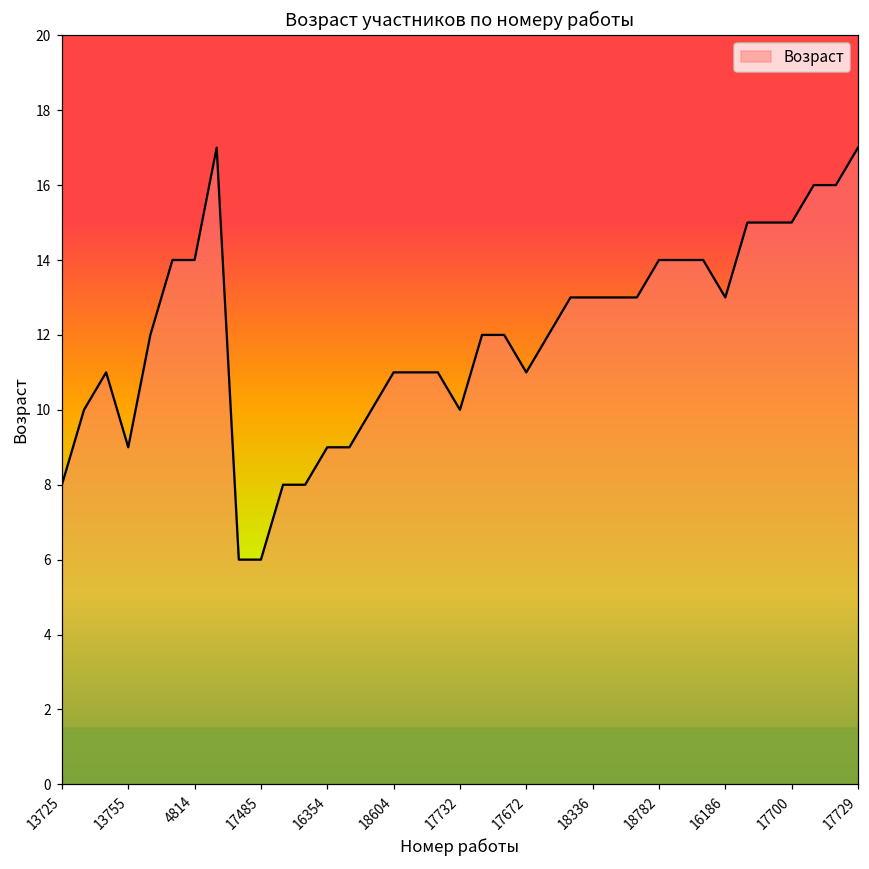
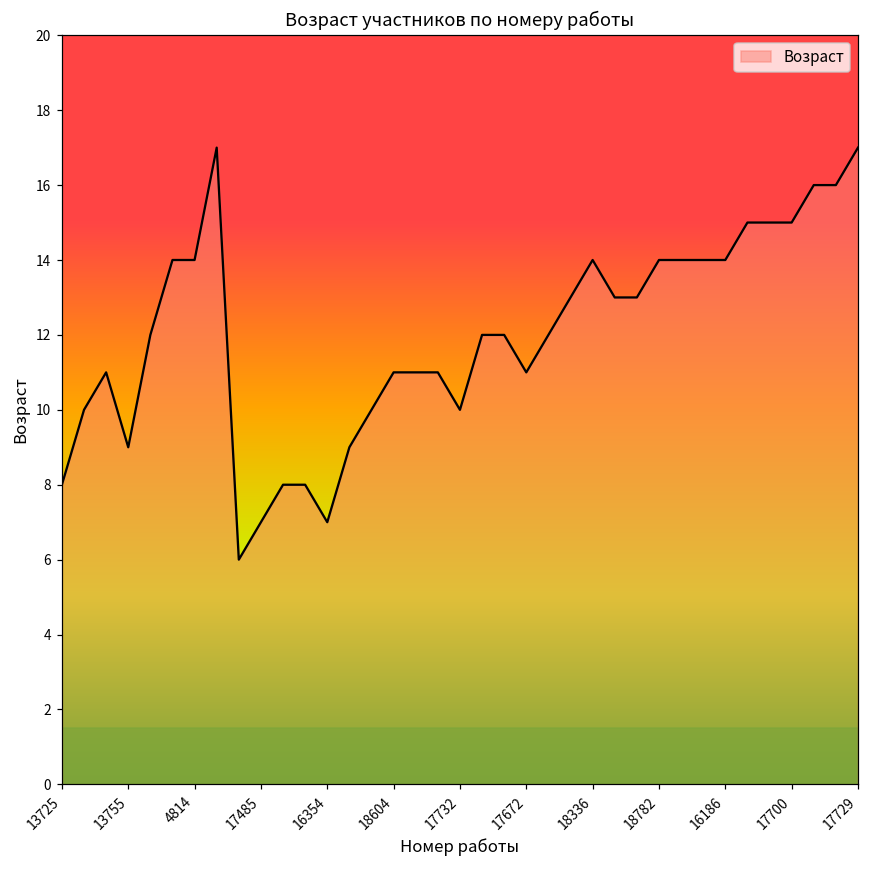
17485: 6 -> 7
16354: 9 -> 7
18336: 13 -> 14
16186: 13 -> 14
